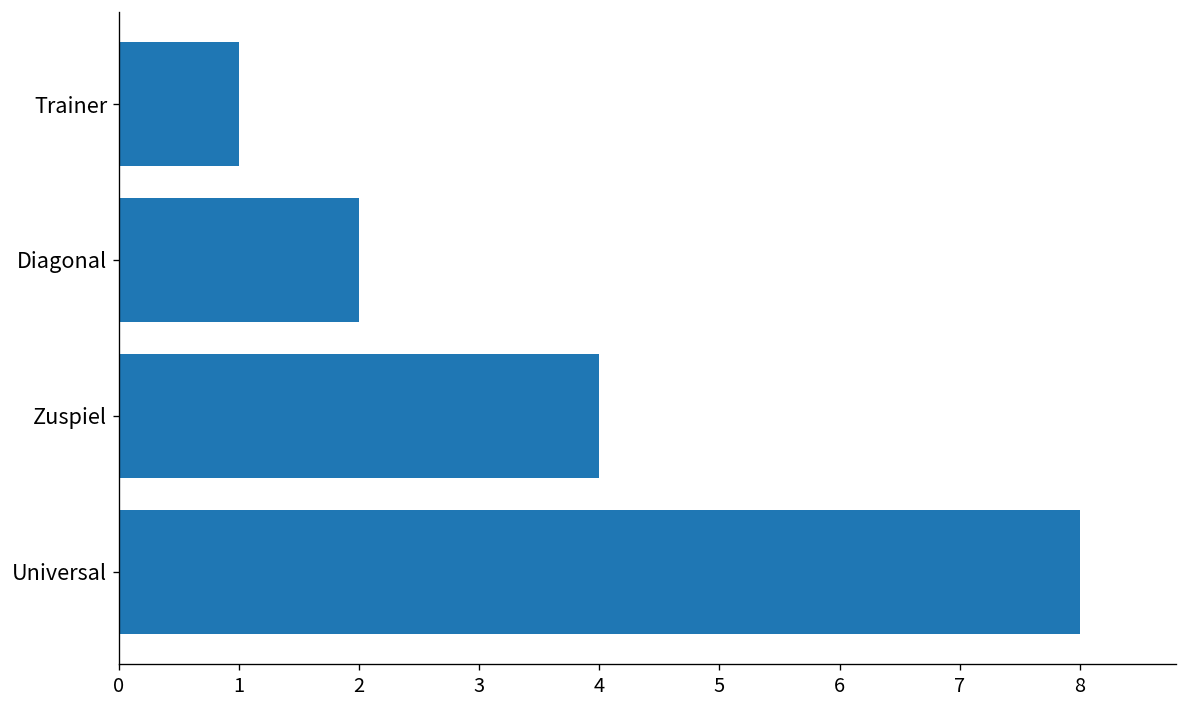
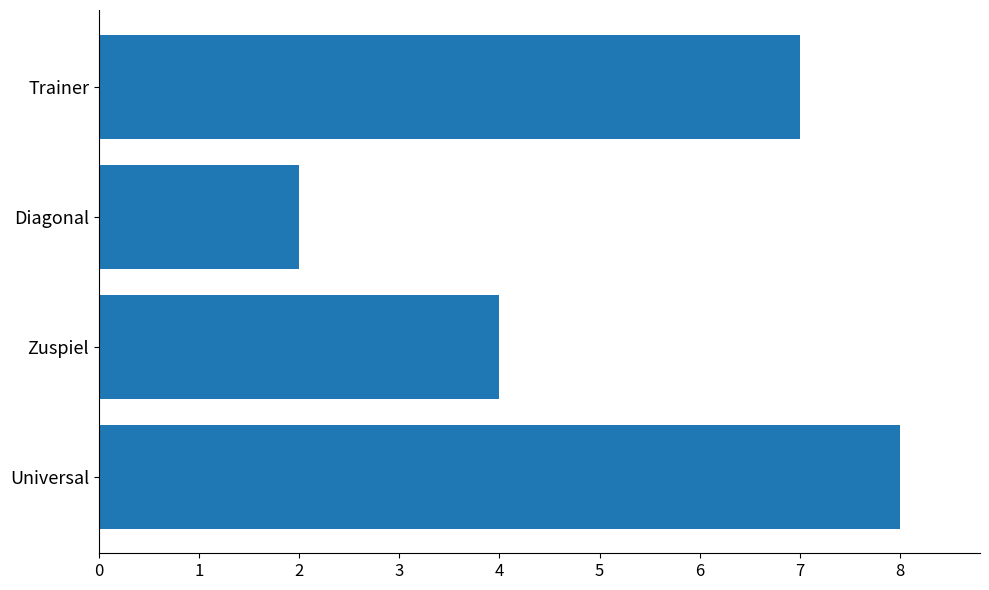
Trainer: 1 -> 7
